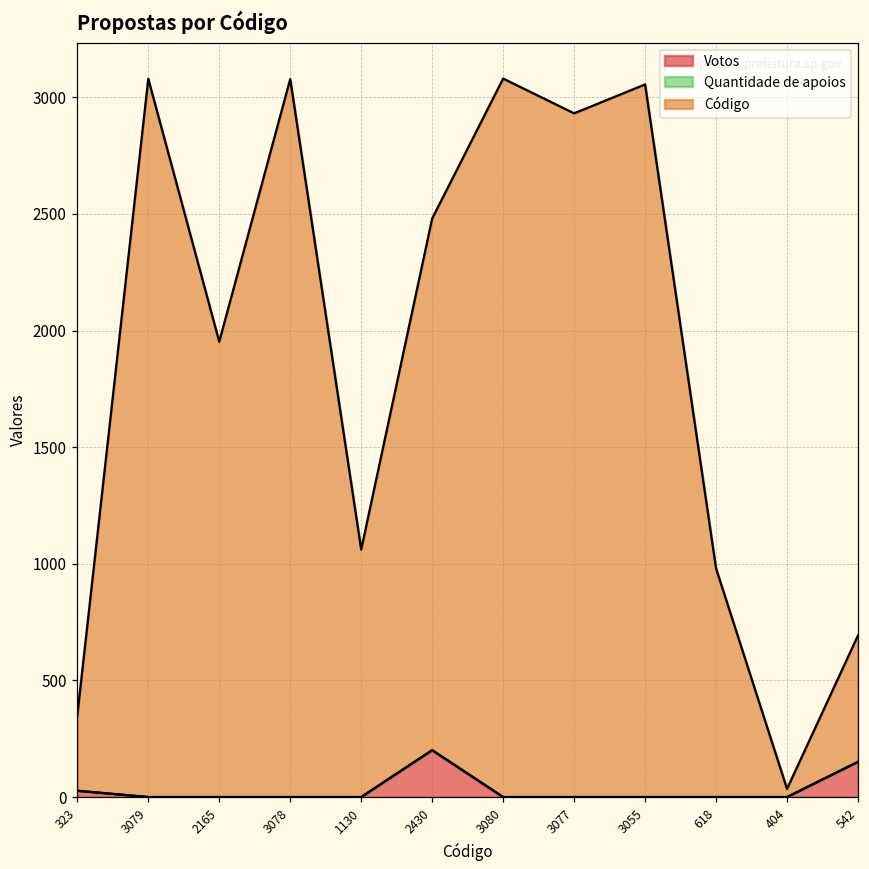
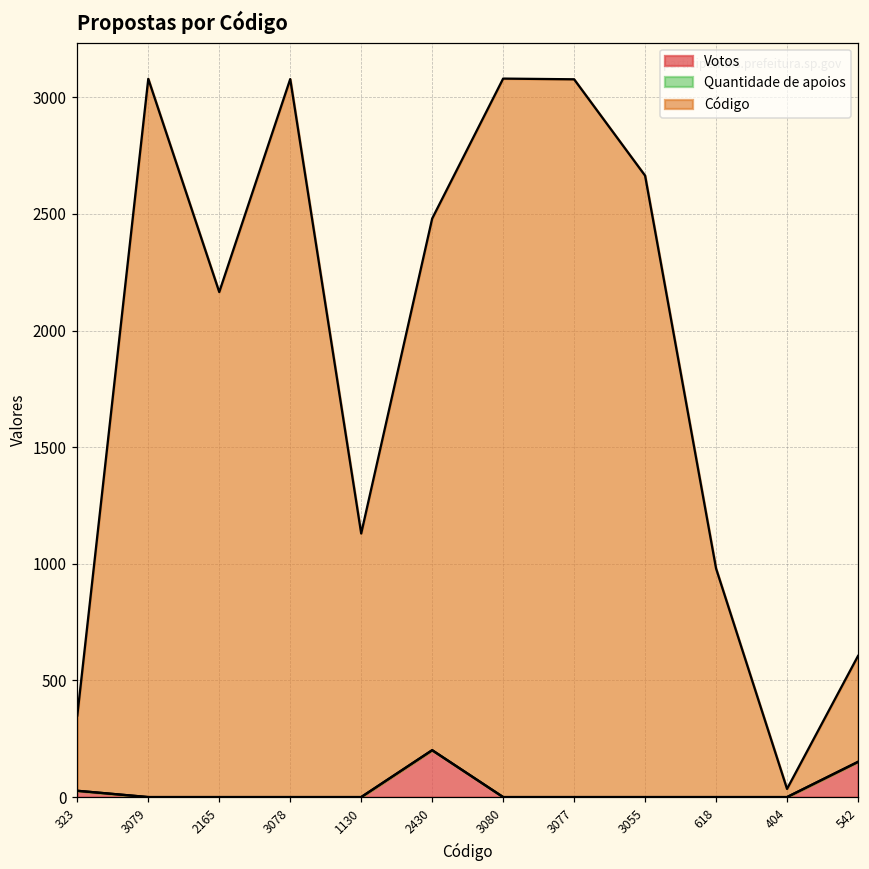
Código, 2165: 1950 -> 2170
Código, 1130: 1060 -> 1130
Código, 3077: 2930 -> 3080
Código, 3055: 3060 -> 2660
Código, 542: 540 -> 450
